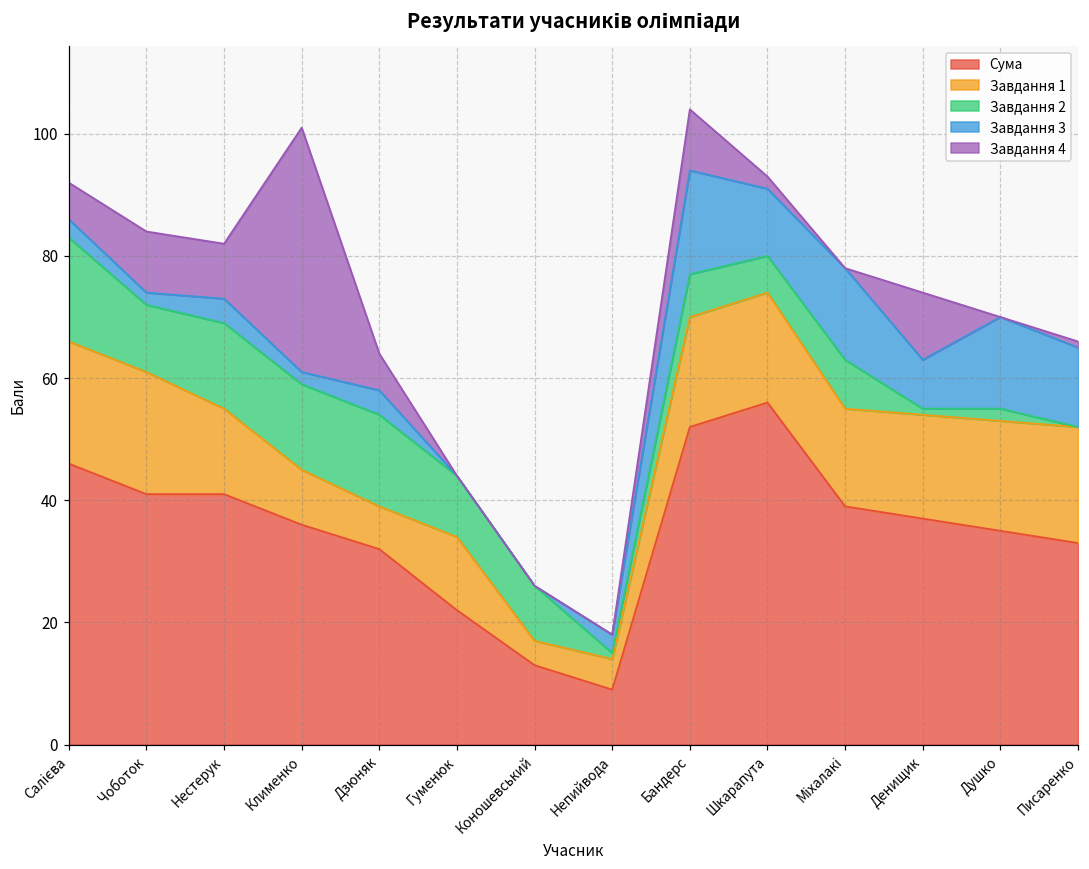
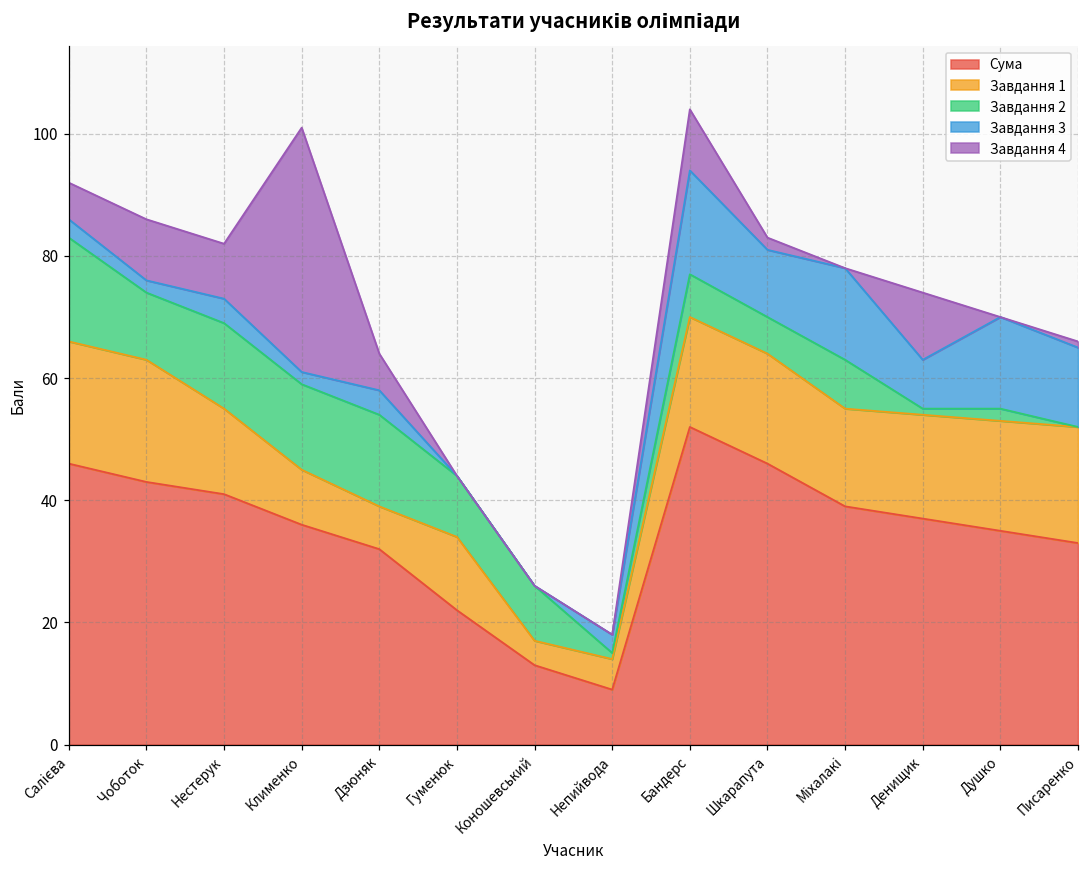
Сума, Чоботок: 41 -> 43
Сума, Шкарапута: 56 -> 46
